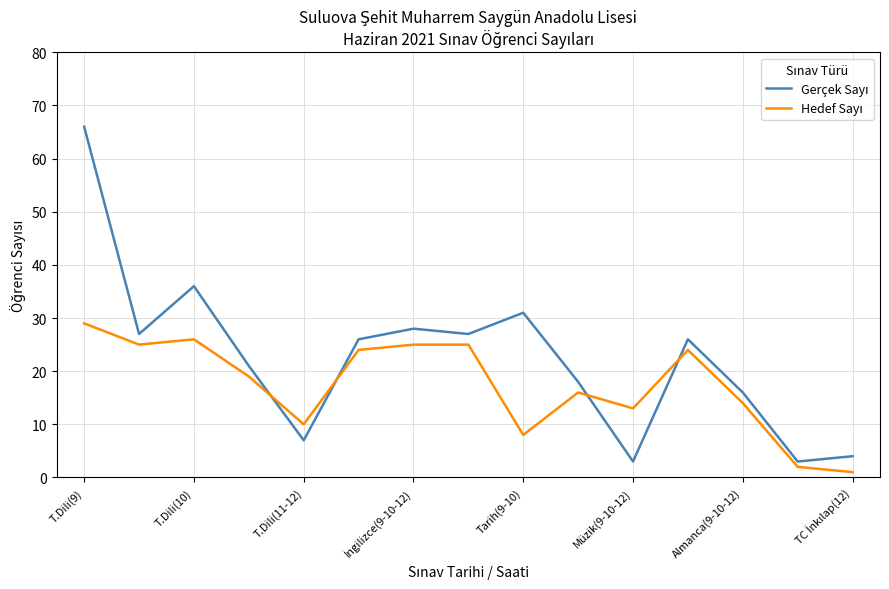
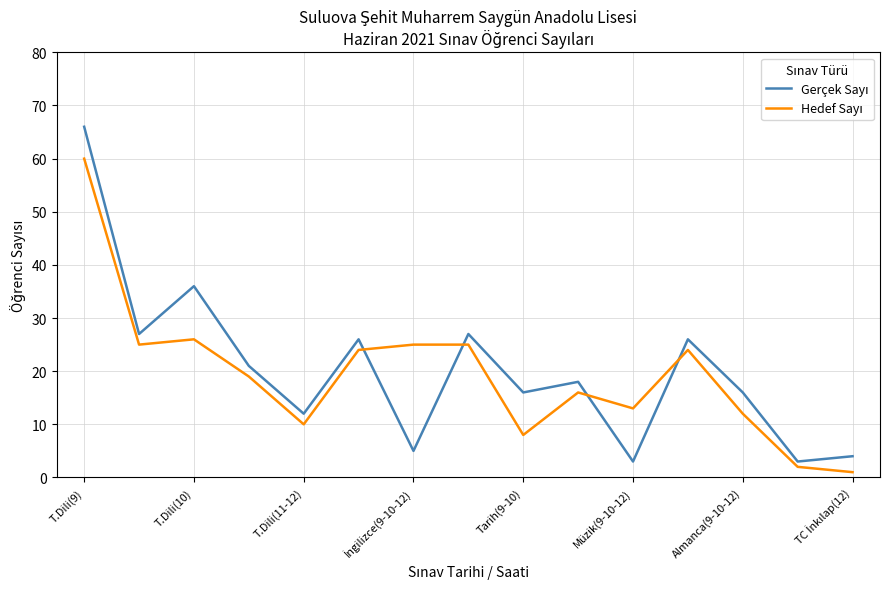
Hedef Sayı, T.Dili(9): 29 -> 60
Gerçek Sayı, T.Dili(11-12): 7 -> 12
Gerçek Sayı, İngilizce(9-10-12): 28 -> 5
Gerçek Sayı, Tarih(9-10): 31 -> 16
Hedef Sayı, Almanca(9-10-12): 14 -> 12
